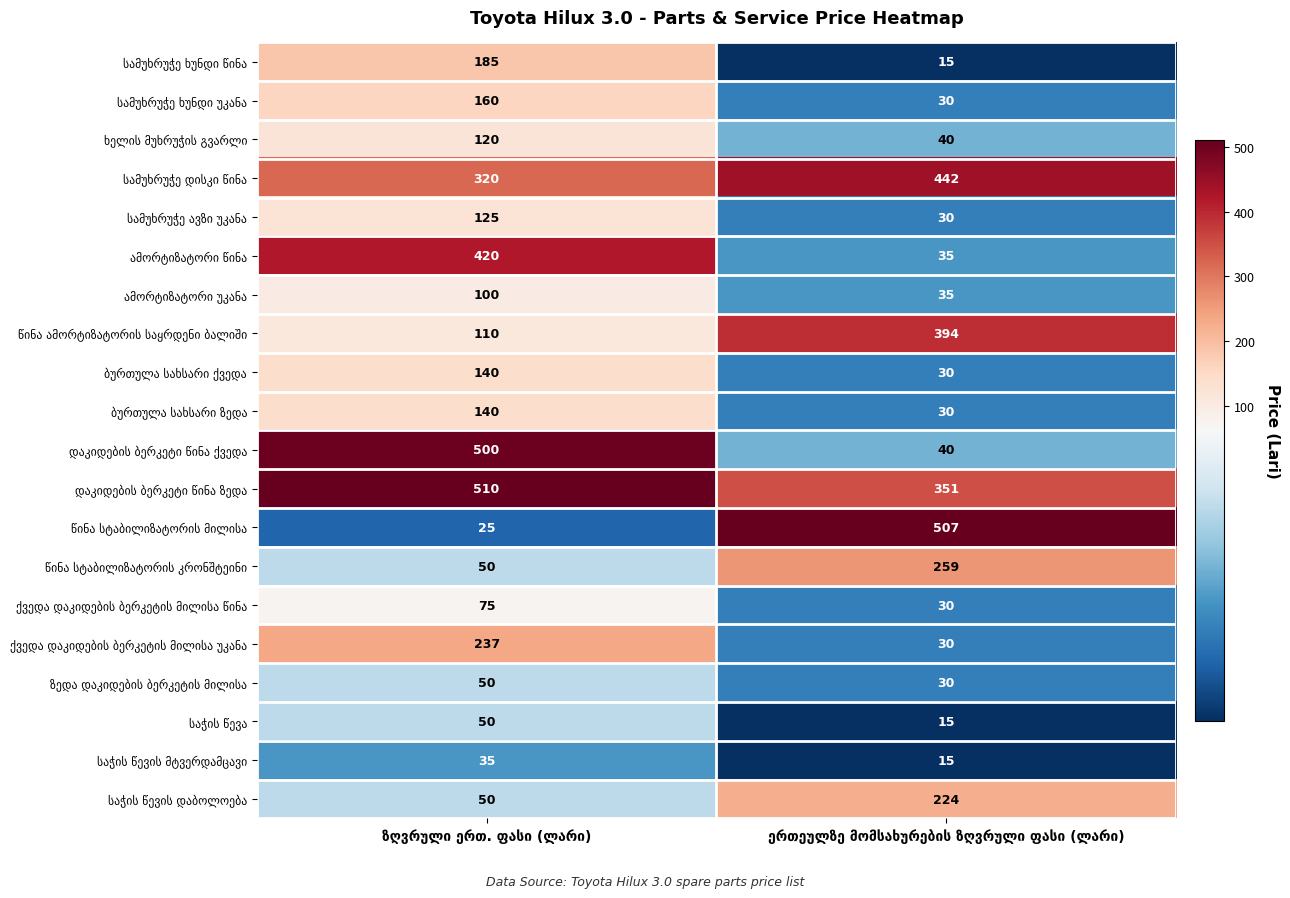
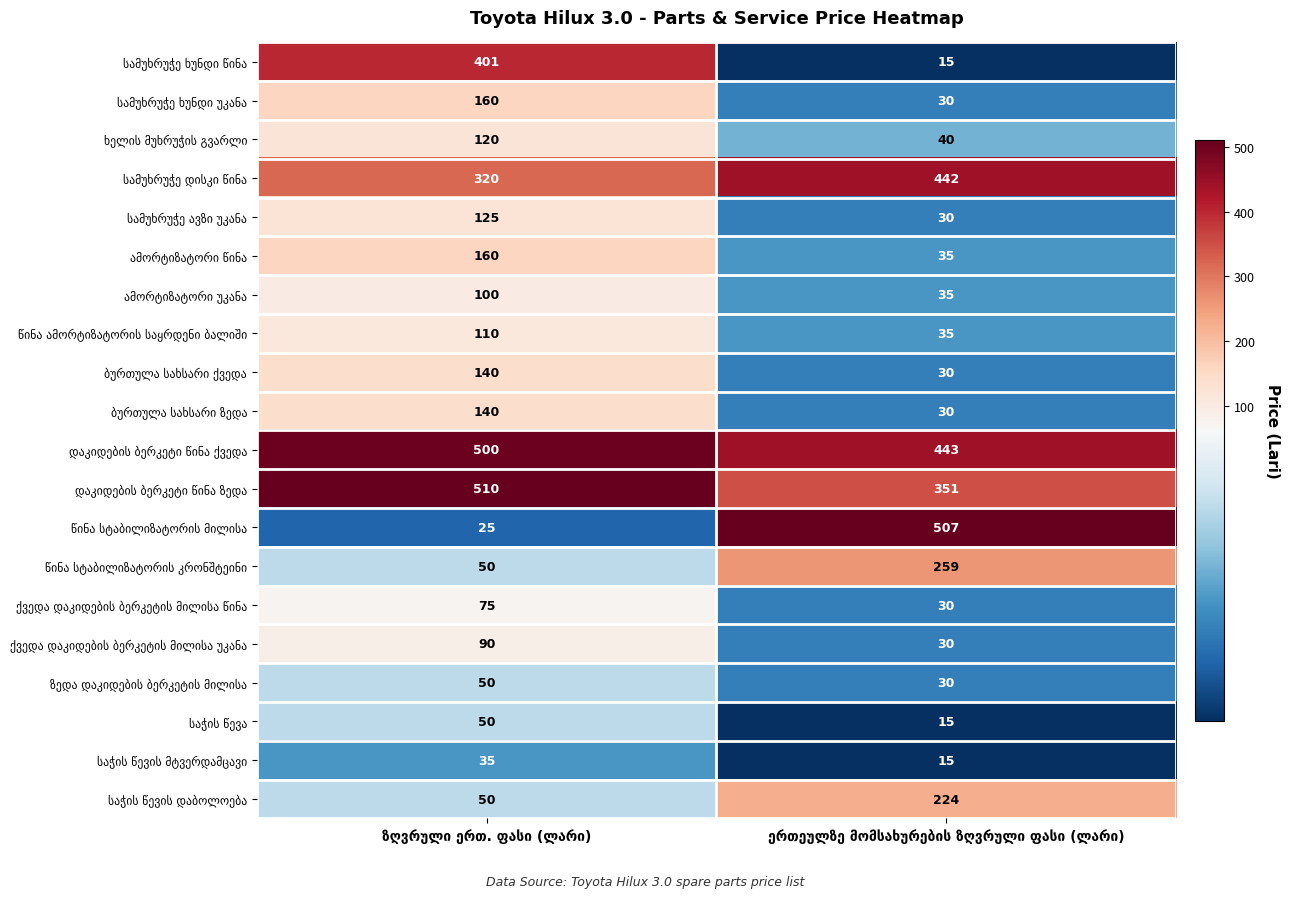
სამუხრუჭე ხუნდი წინა, ზღვრული ერთ. ფასი (ლარი): 185 -> 401
ამორტიზატორი წინა, ზღვრული ერთ. ფასი (ლარი): 420 -> 160
წინა ამორტიზატორის საყრდენი ბალიში, ერთეულზე მომსახურების ზღვრული ფასი (ლარი): 394 -> 35
დაკიდების ბერკეტი წინა ქვედა, ერთეულზე მომსახურების ზღვრული ფასი (ლარი): 40 -> 443
ქვედა დაკიდების ბერკეტის მილისა უკანა, ზღვრული ერთ. ფასი (ლარი): 237 -> 90
